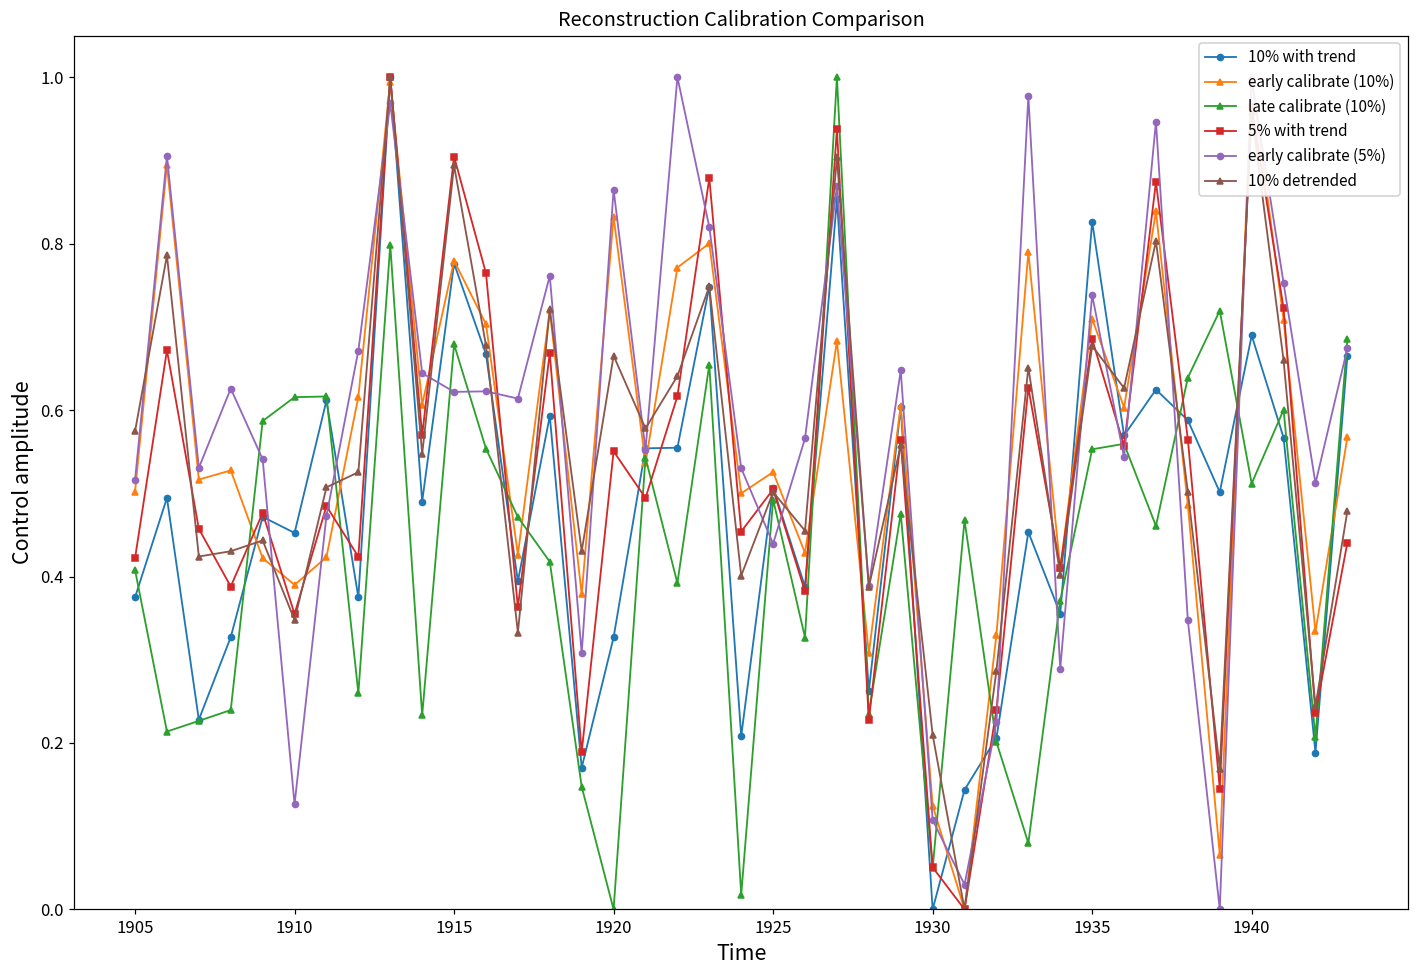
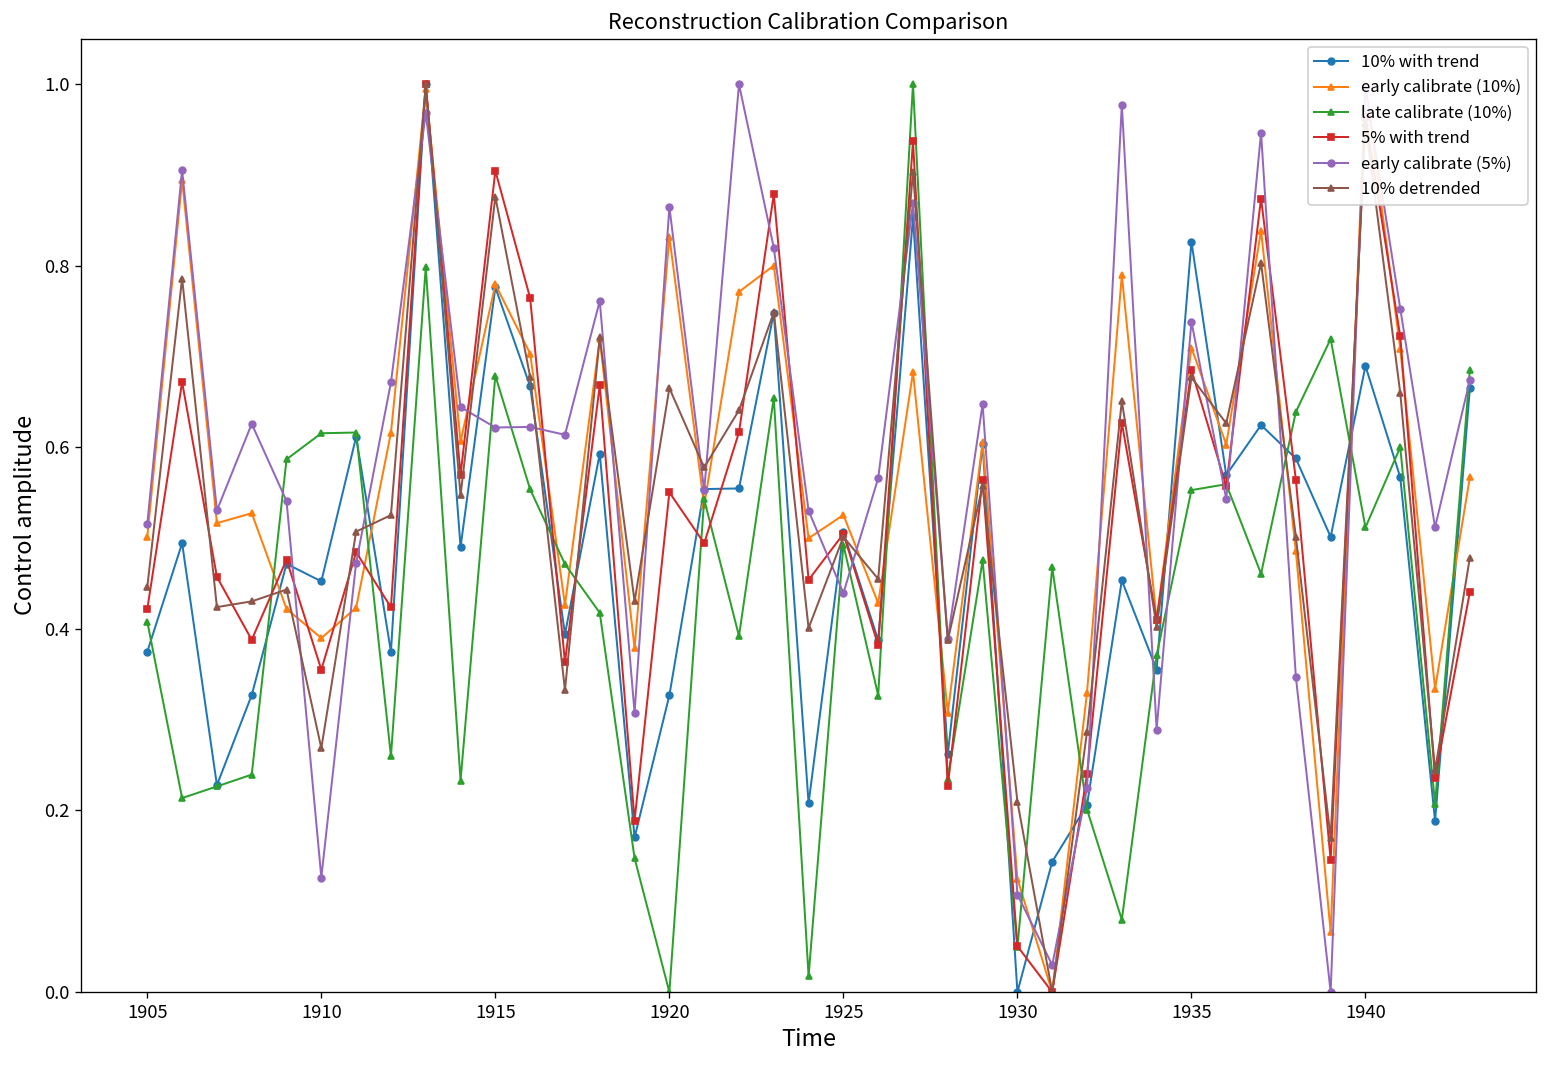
10% detrended, 1905: 0.57 -> 0.45
10% detrended, 1910: 0.35 -> 0.27
10% detrended, 1915: 0.89 -> 0.88
